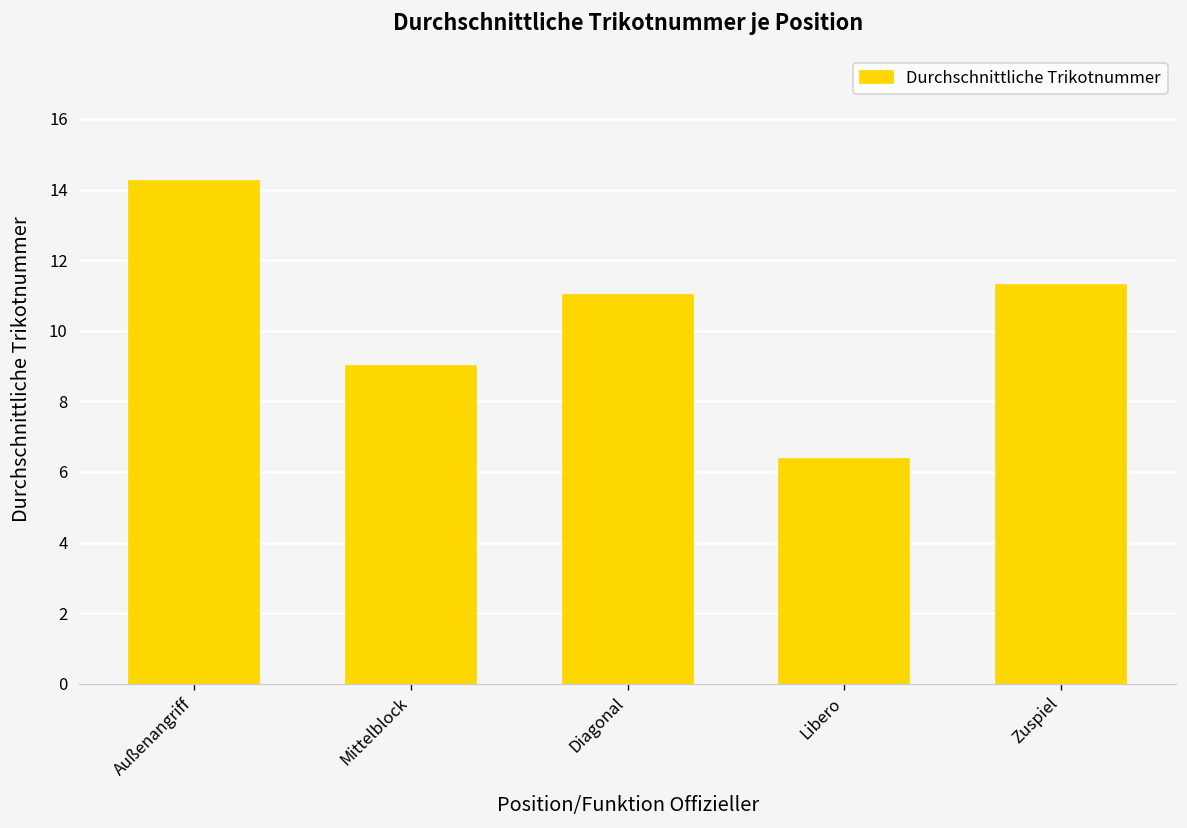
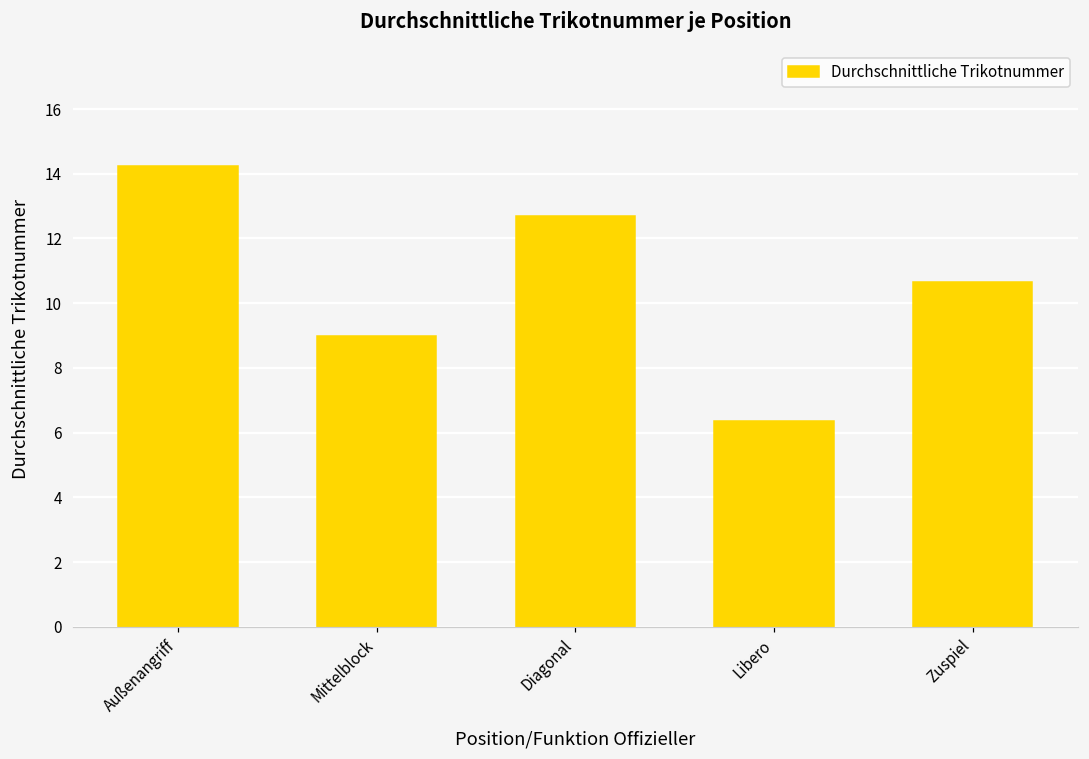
Diagonal: 11.0 -> 12.7
Zuspiel: 11.3 -> 10.7
